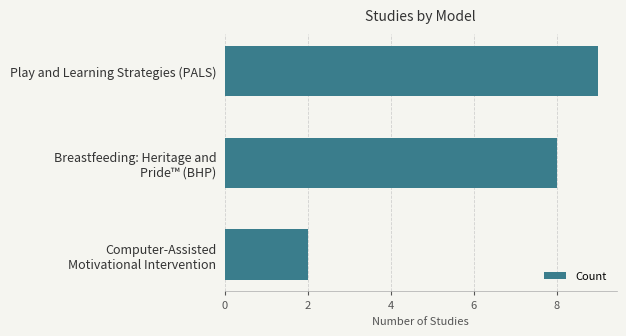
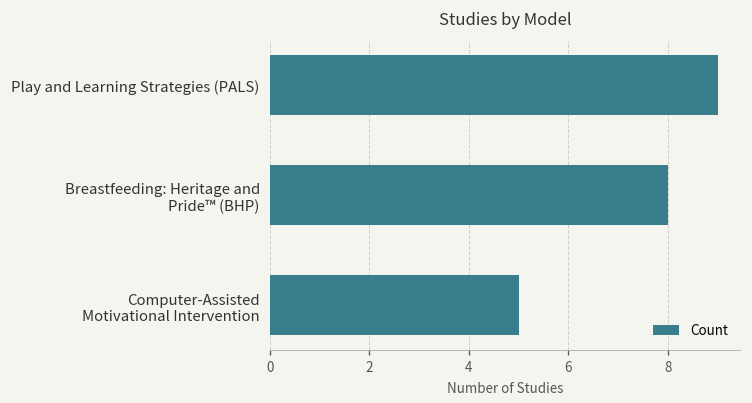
Computer-Assisted Motivational Intervention: 2 -> 5
